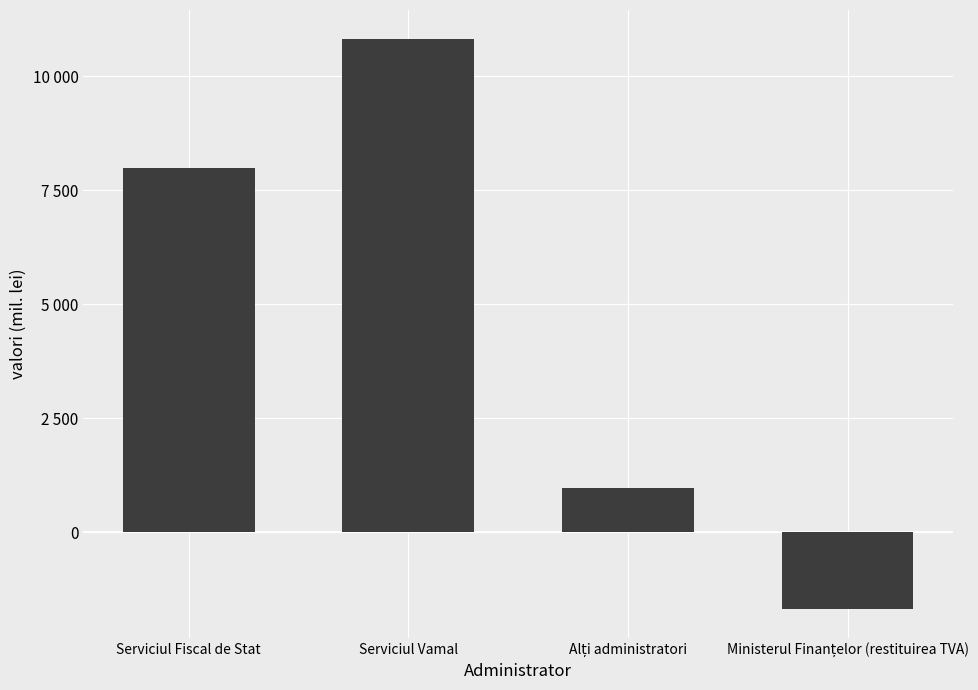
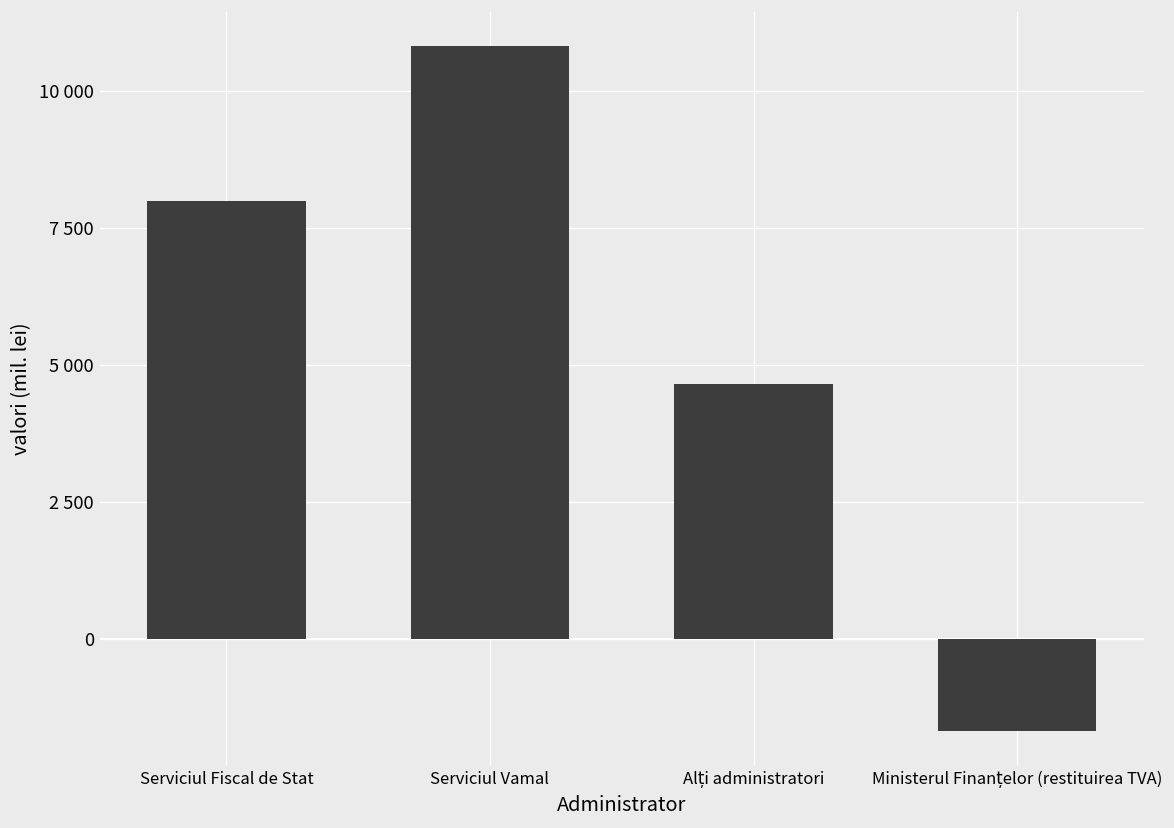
Alți administratori: 1000 -> 4700
